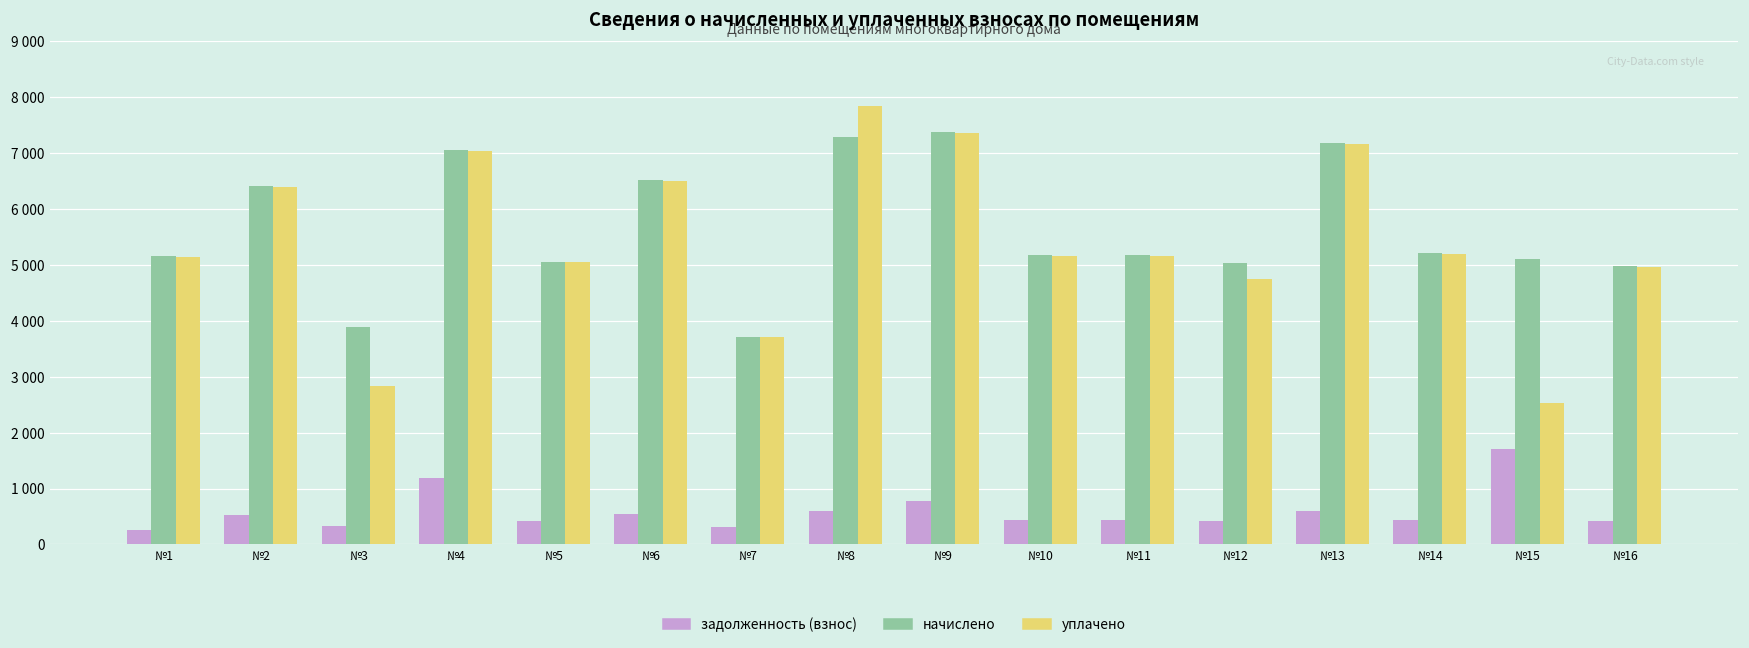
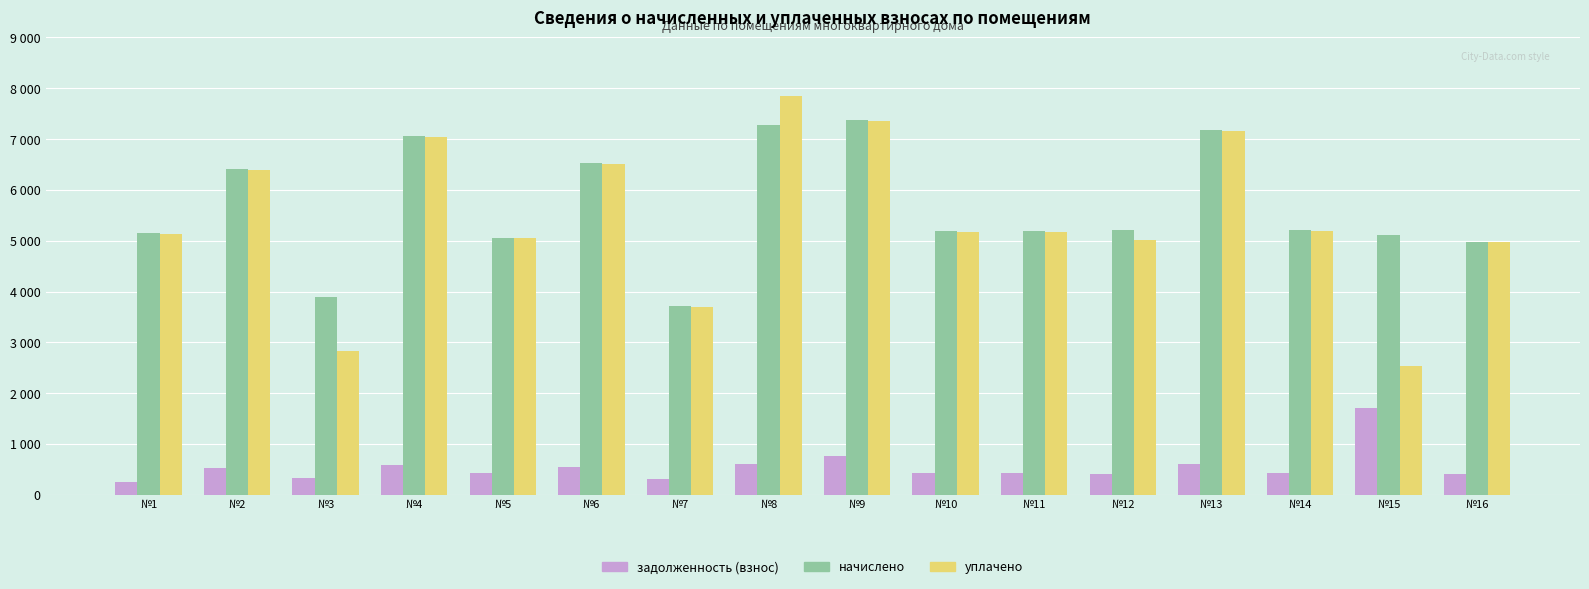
задолженность (взнос), №4: 1200 -> 600
начислено, №12: 5000 -> 5200
уплачено, №12: 4800 -> 5000
